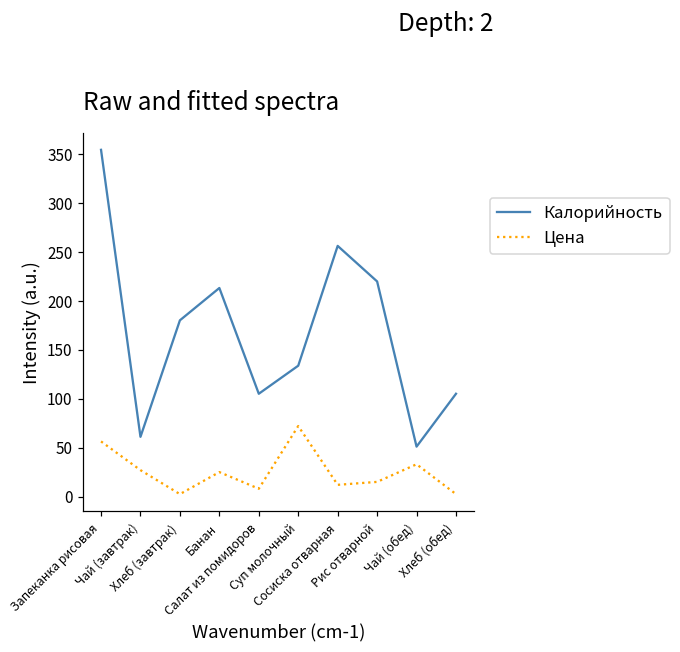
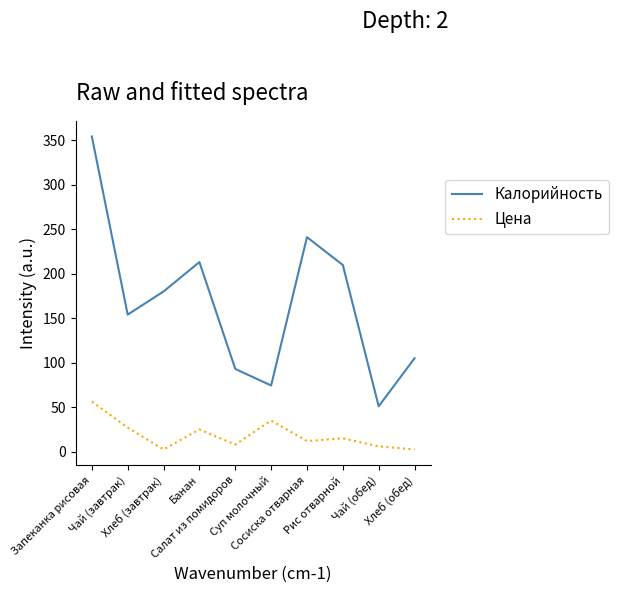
Калорийность, Чай (завтрак): 60 -> 150
Калорийность, Салат из помидоров: 110 -> 90
Калорийность, Суп молочный: 130 -> 70
Цена, Суп молочный: 70 -> 40
Калорийность, Сосиска отварная: 260 -> 240
Калорийность, Рис отварной: 220 -> 210
Цена, Чай (обед): 30 -> 10
